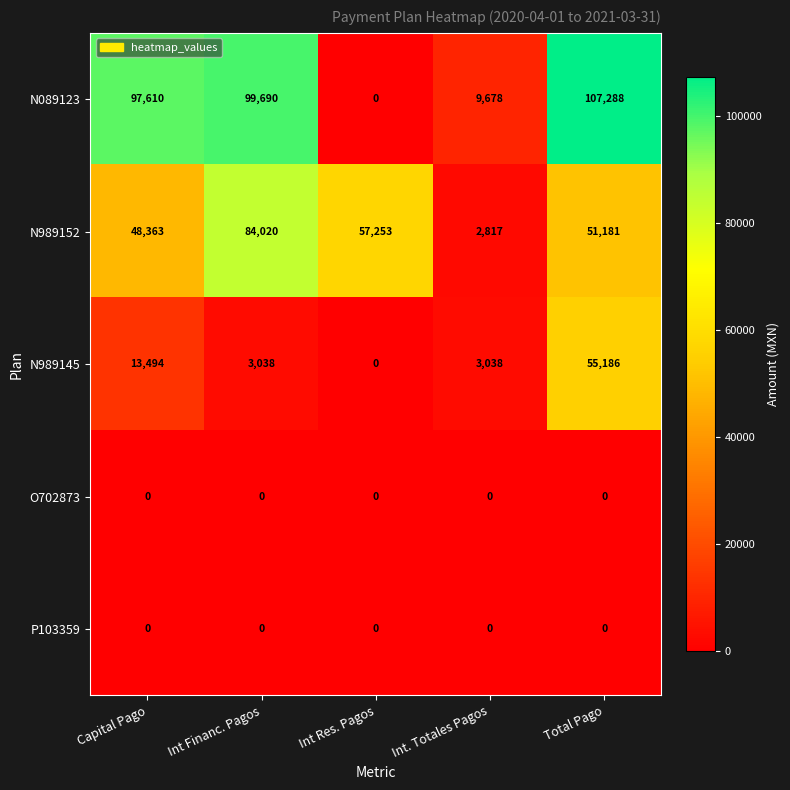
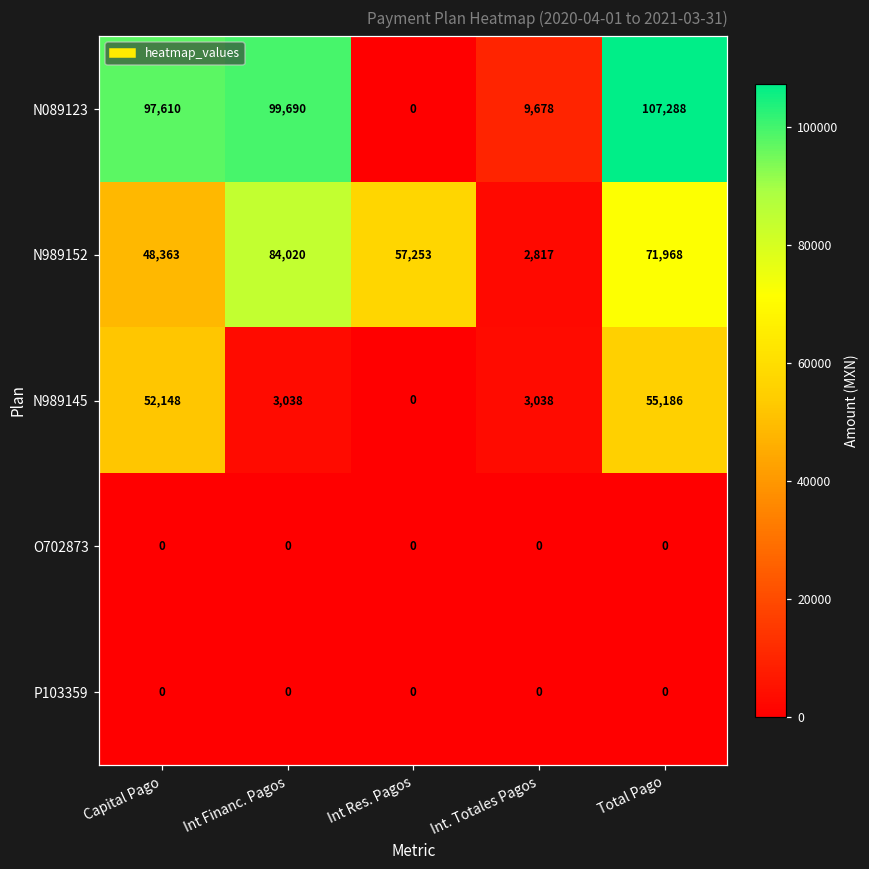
N989152, Total Pago: 51,181 -> 71,968
N989145, Capital Pago: 13,494 -> 52,148
